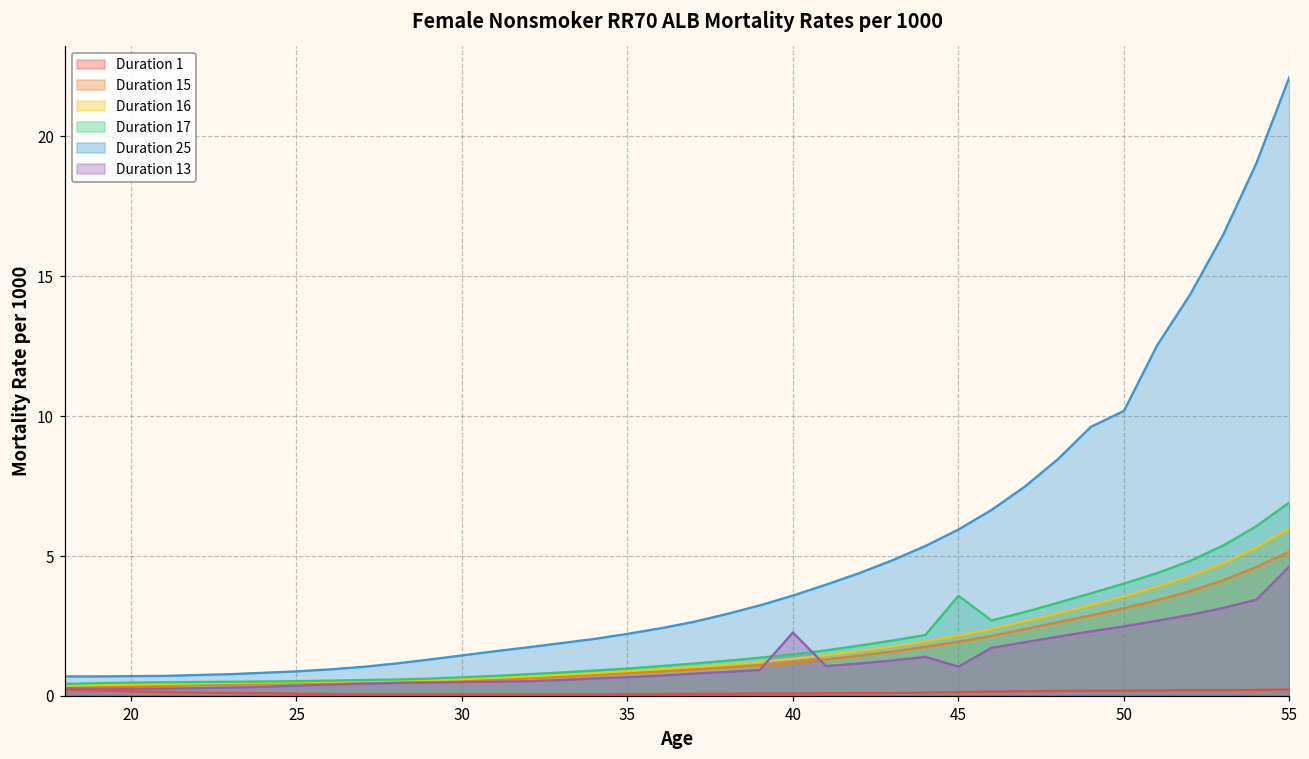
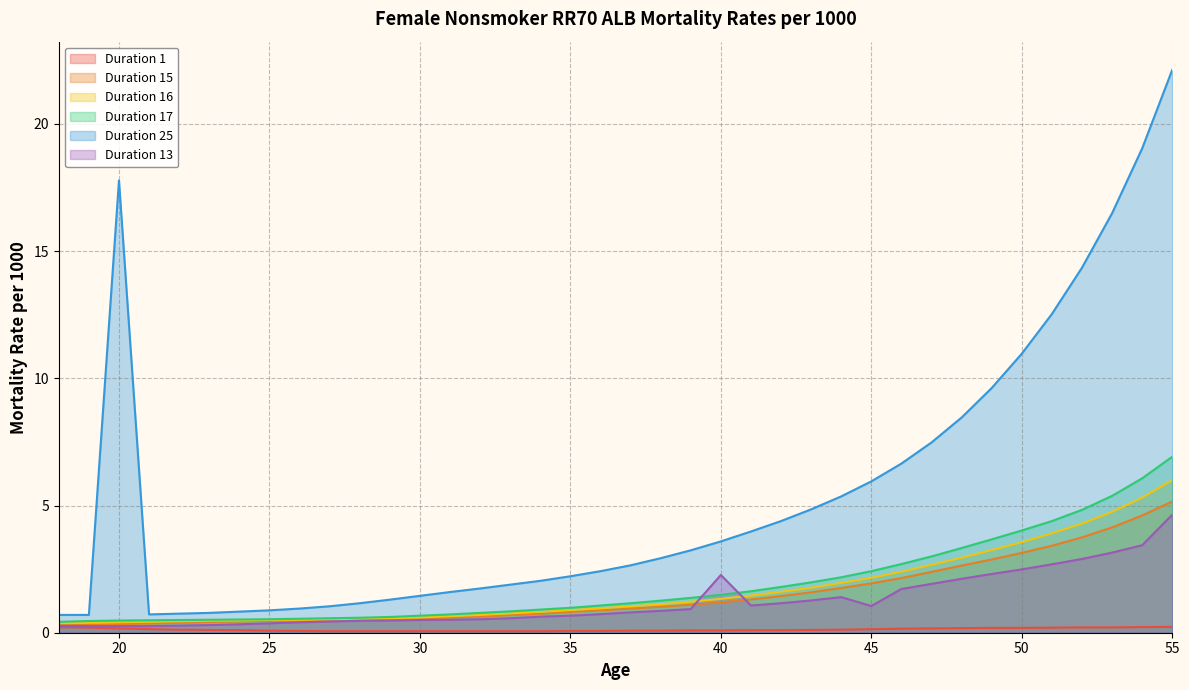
Duration 25, 20: 0.7 -> 17.8
Duration 17, 45: 3.6 -> 2.4
Duration 25, 50: 10.2 -> 11.0
